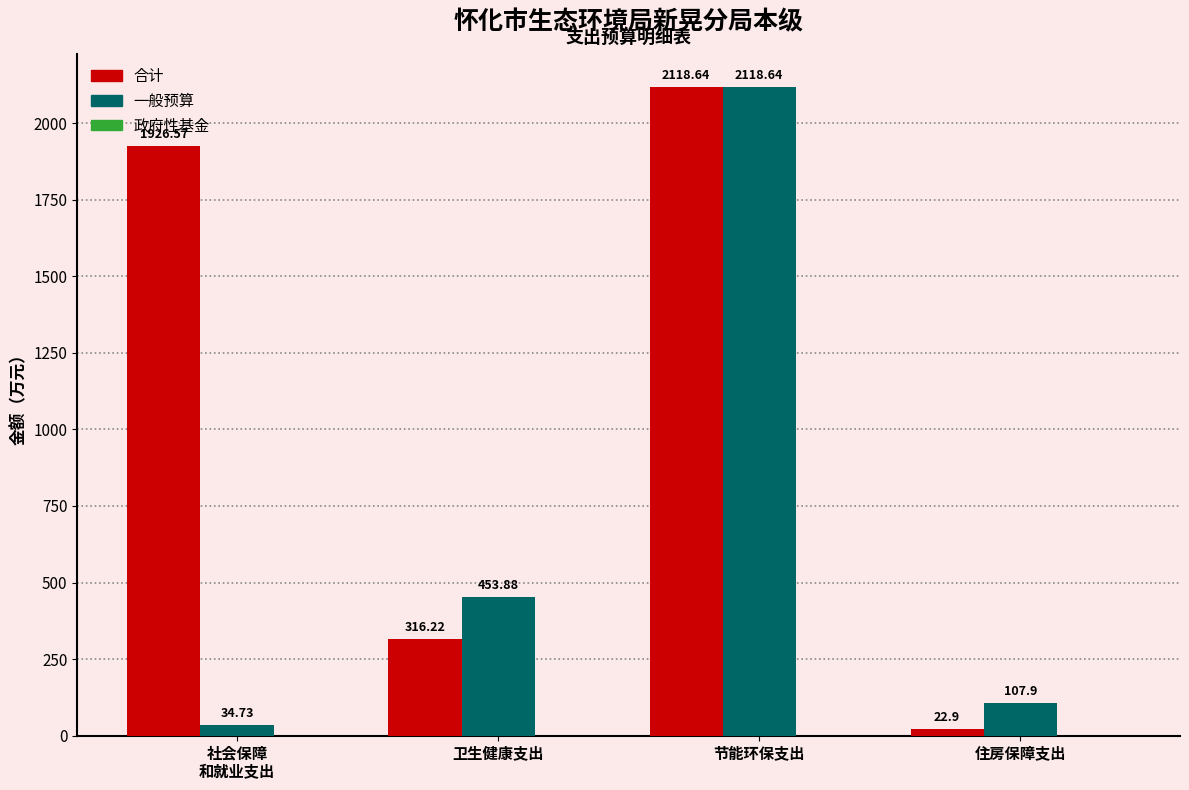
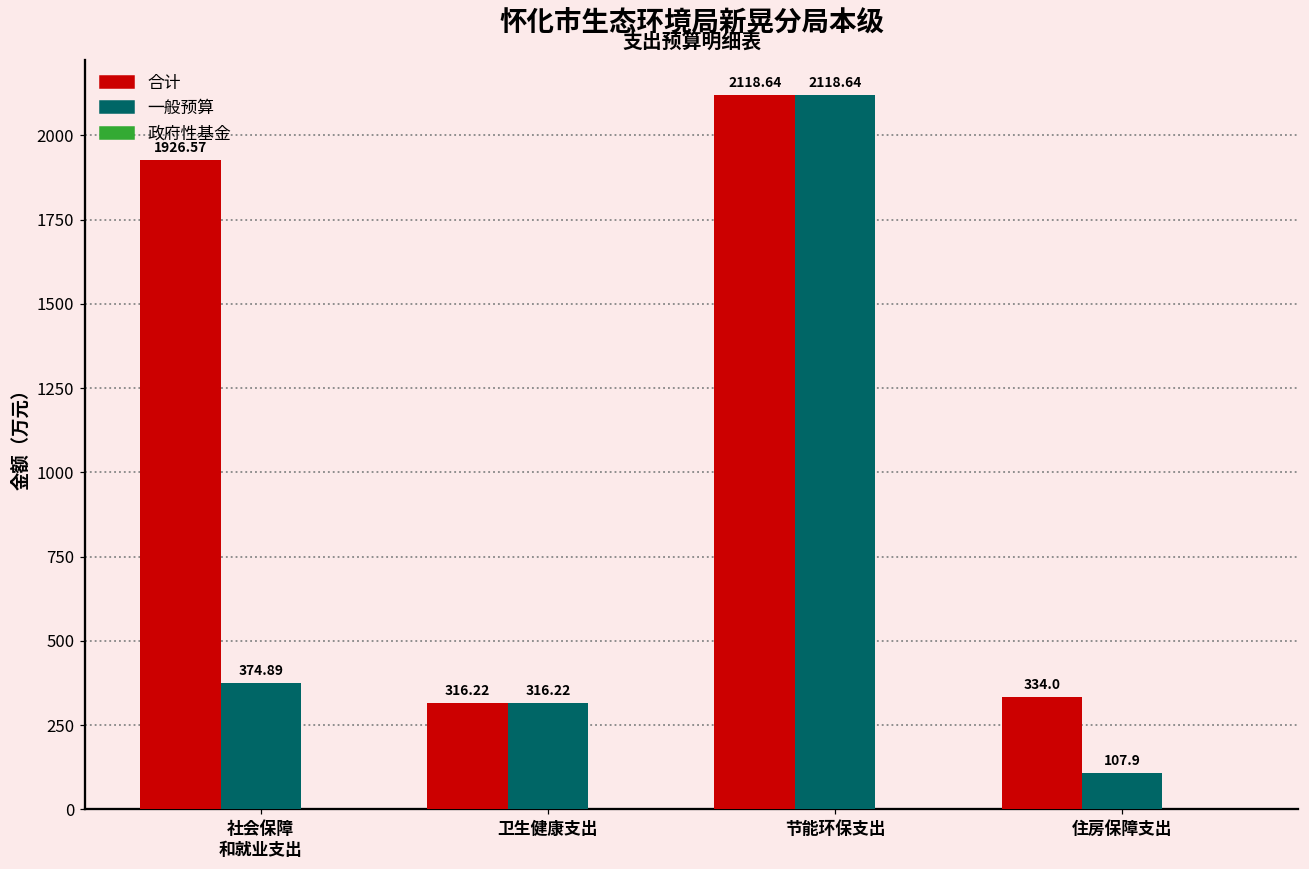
一般预算, 社会保障 和就业支出: 34.73 -> 374.89
一般预算, 卫生健康支出: 453.88 -> 316.22
合计, 住房保障支出: 22.9 -> 334.0
